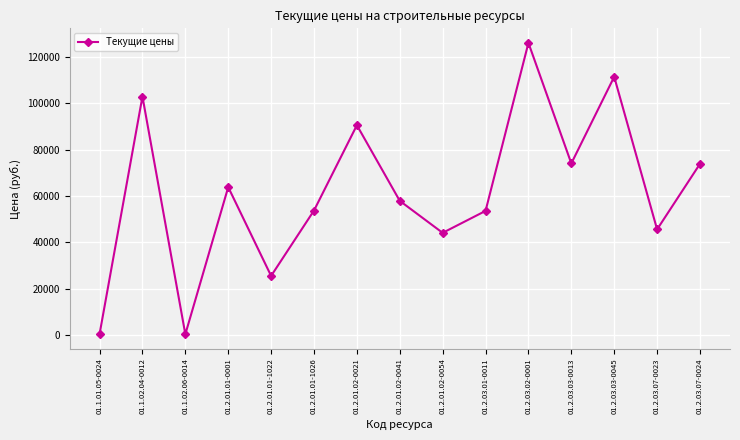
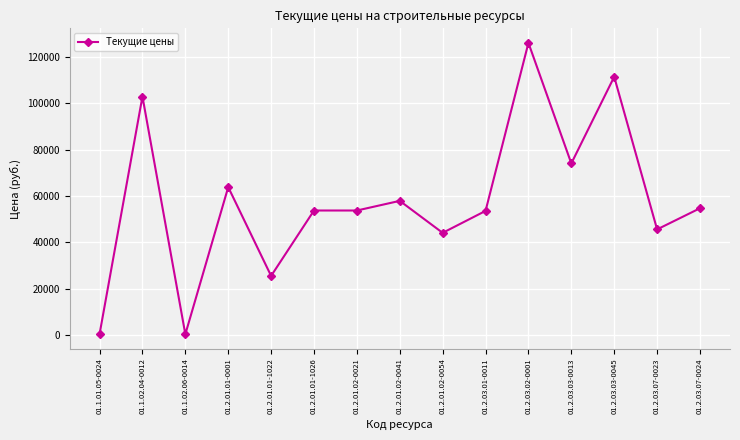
01.2.01.02-0021: 91000 -> 54000
01.2.03.07-0024: 74000 -> 55000
